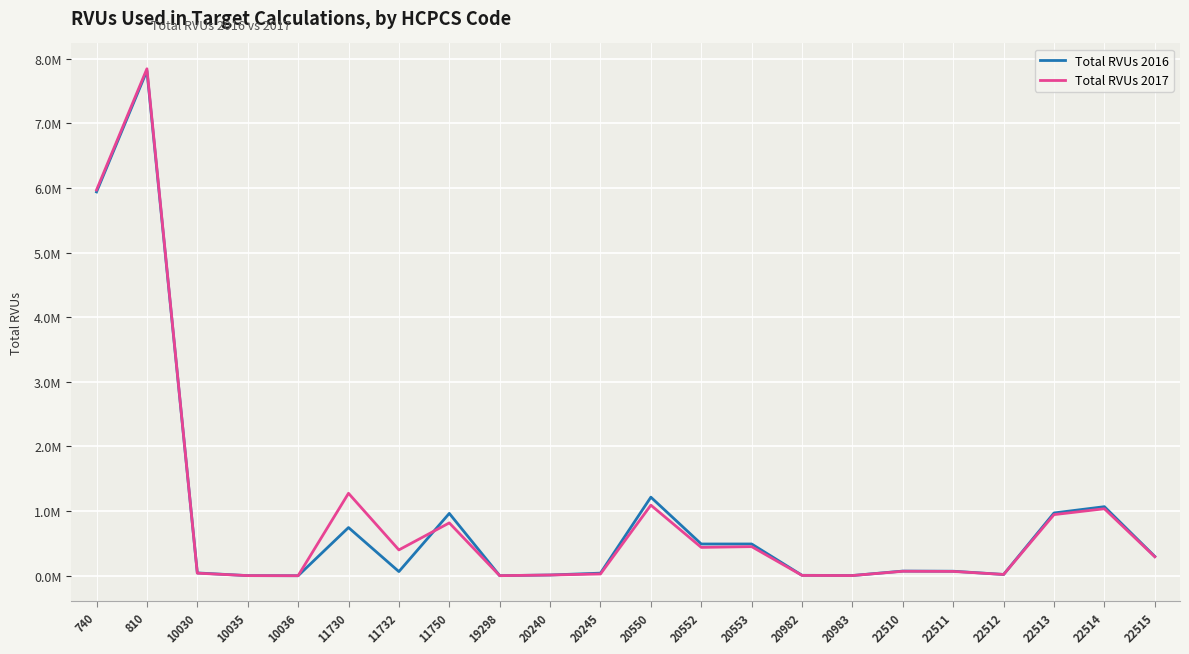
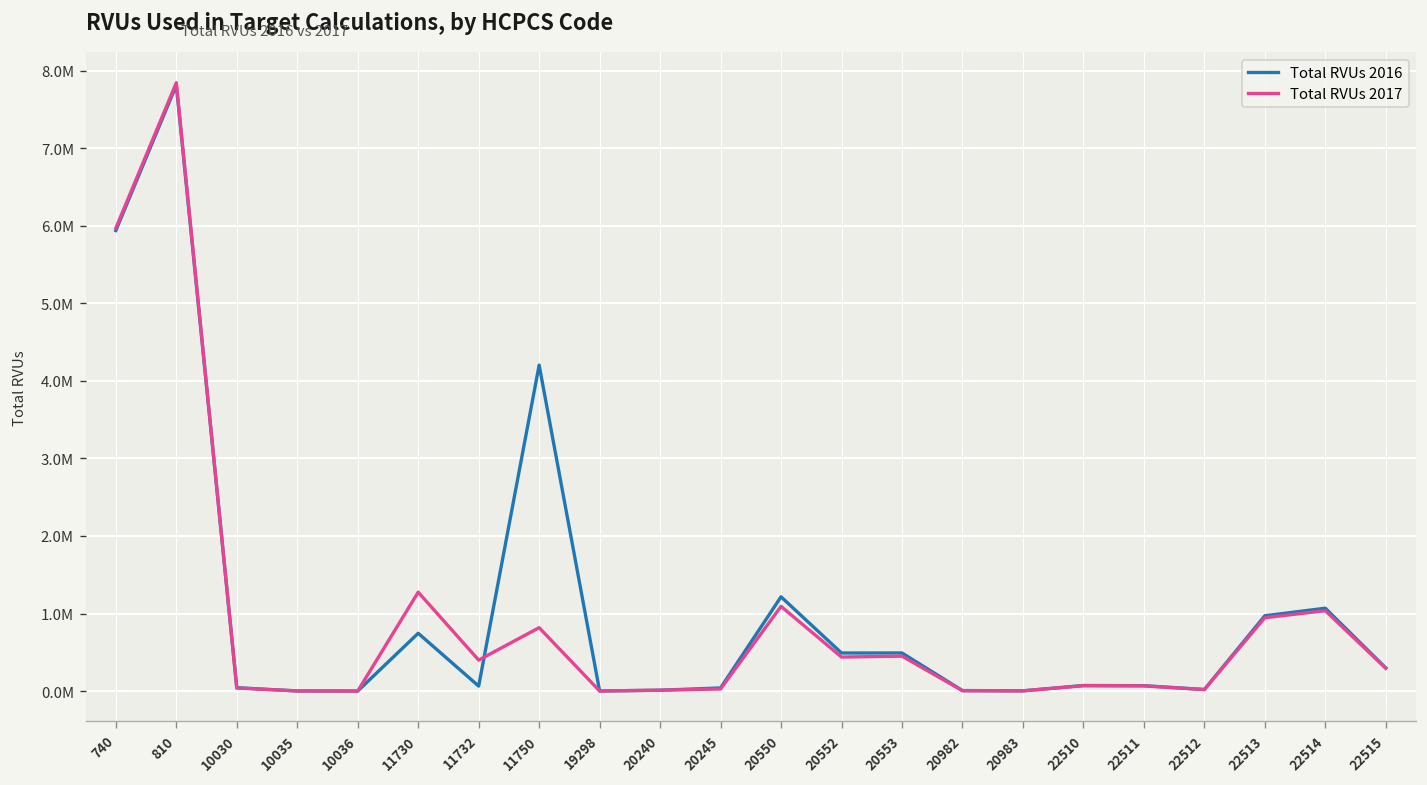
Total RVUs 2016, 11750: 1000000 -> 4200000
